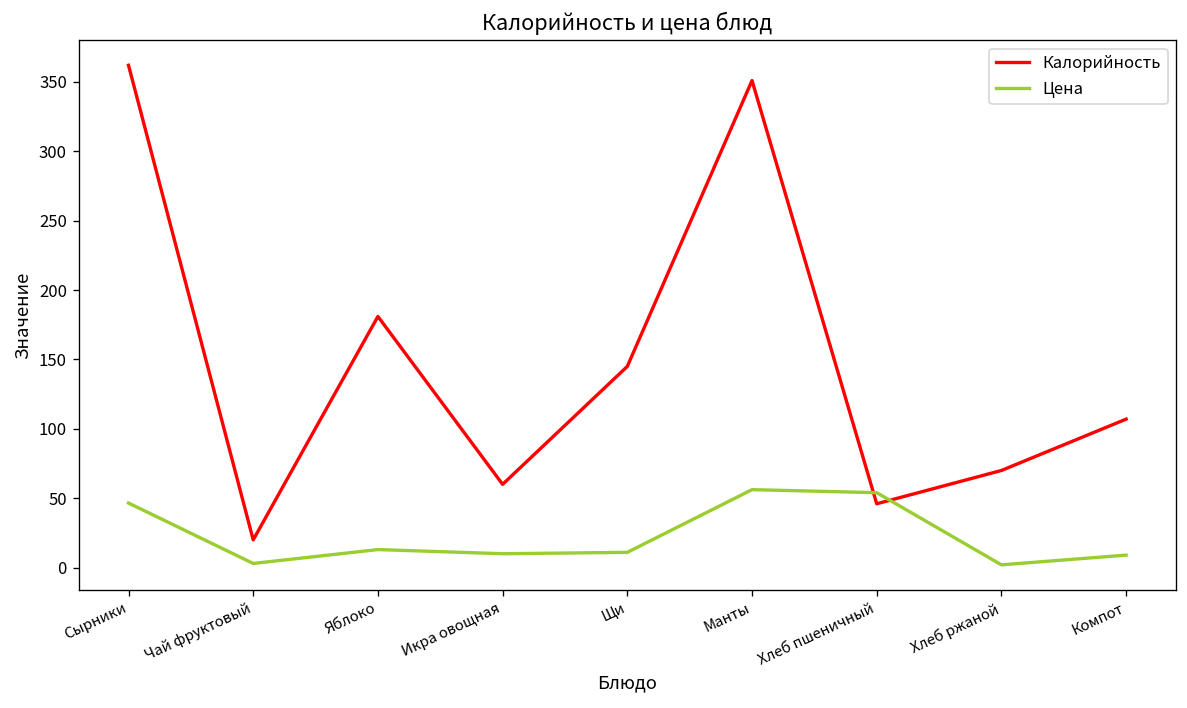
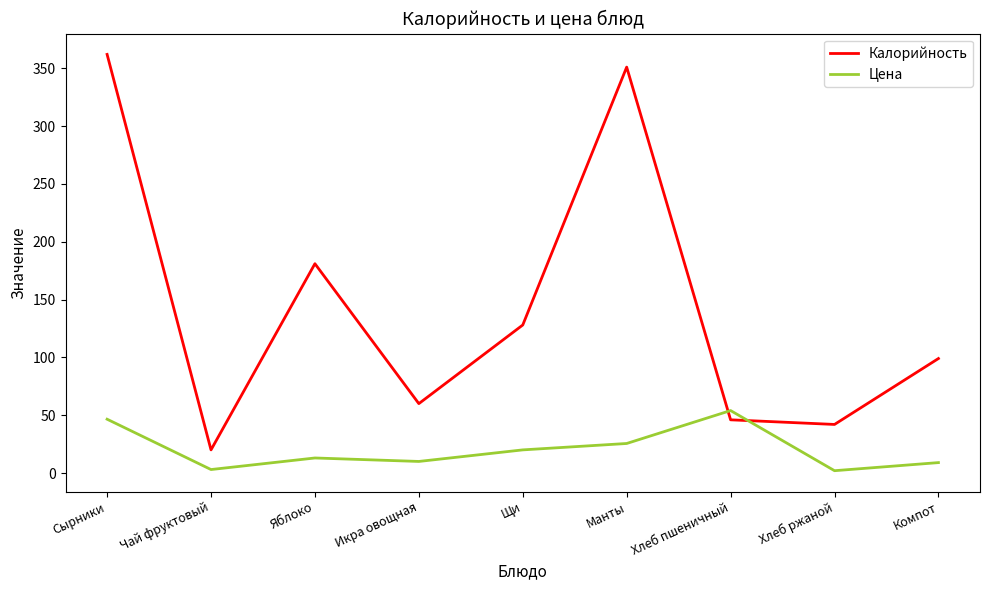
Калорийность, Щи: 145 -> 128
Цена, Щи: 11 -> 20
Цена, Манты: 56 -> 26
Калорийность, Хлеб ржаной: 70 -> 42
Калорийность, Компот: 107 -> 99
